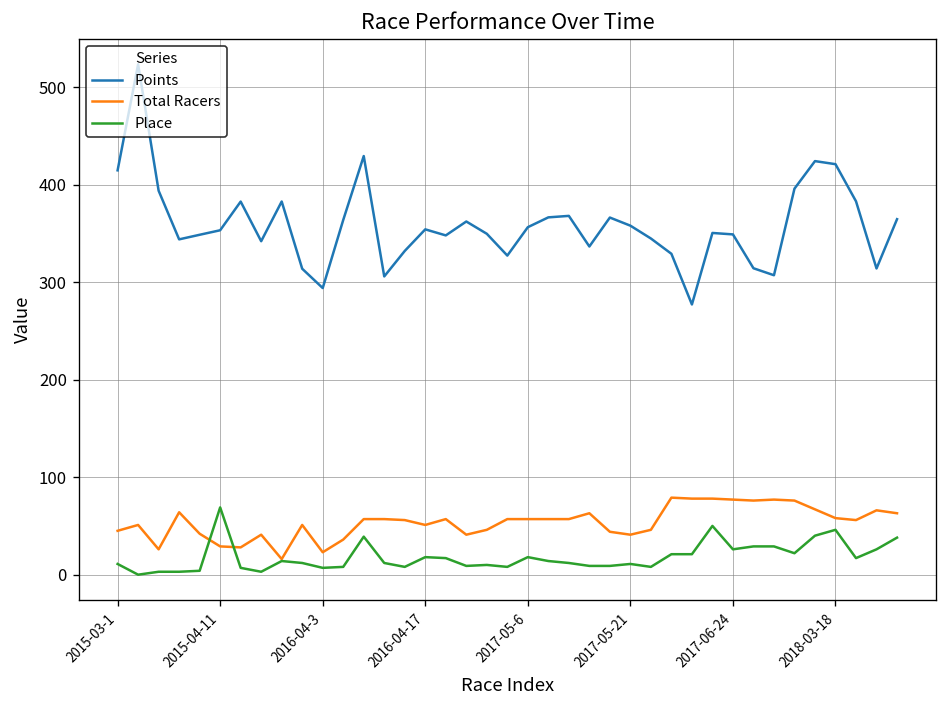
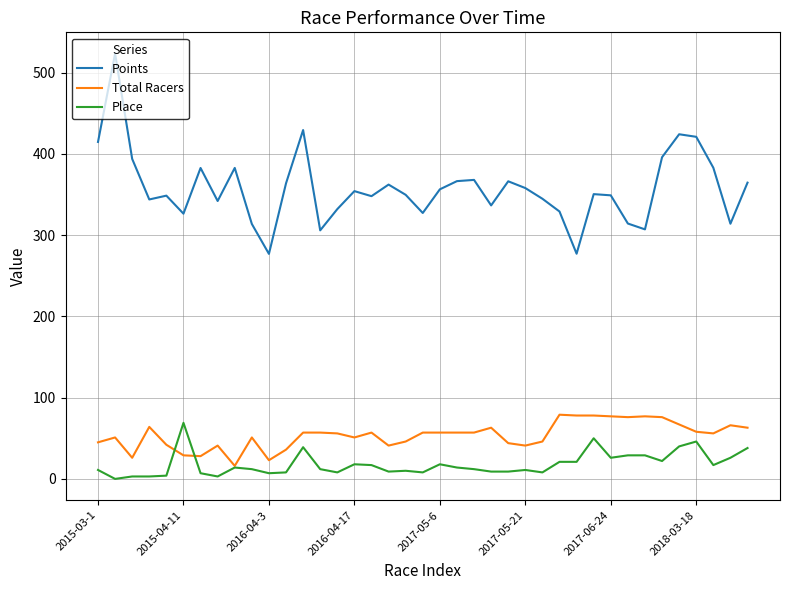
Points, 2015-04-11: 350 -> 330
Points, 2016-04-3: 290 -> 280
